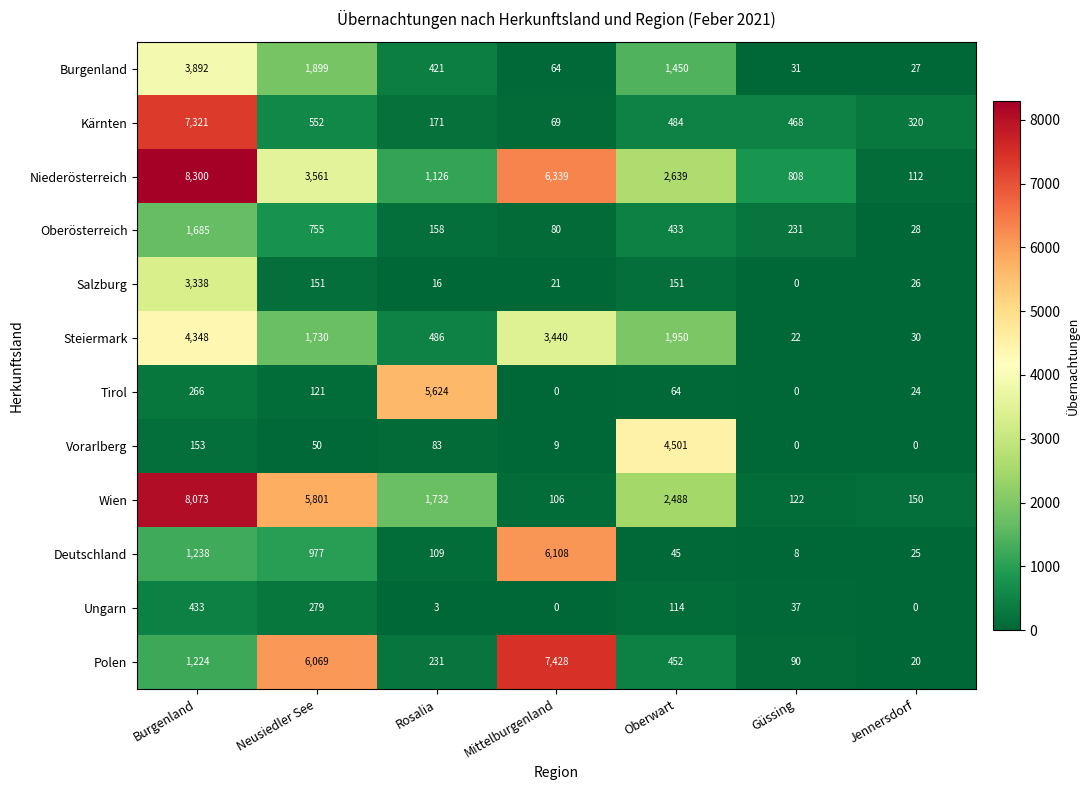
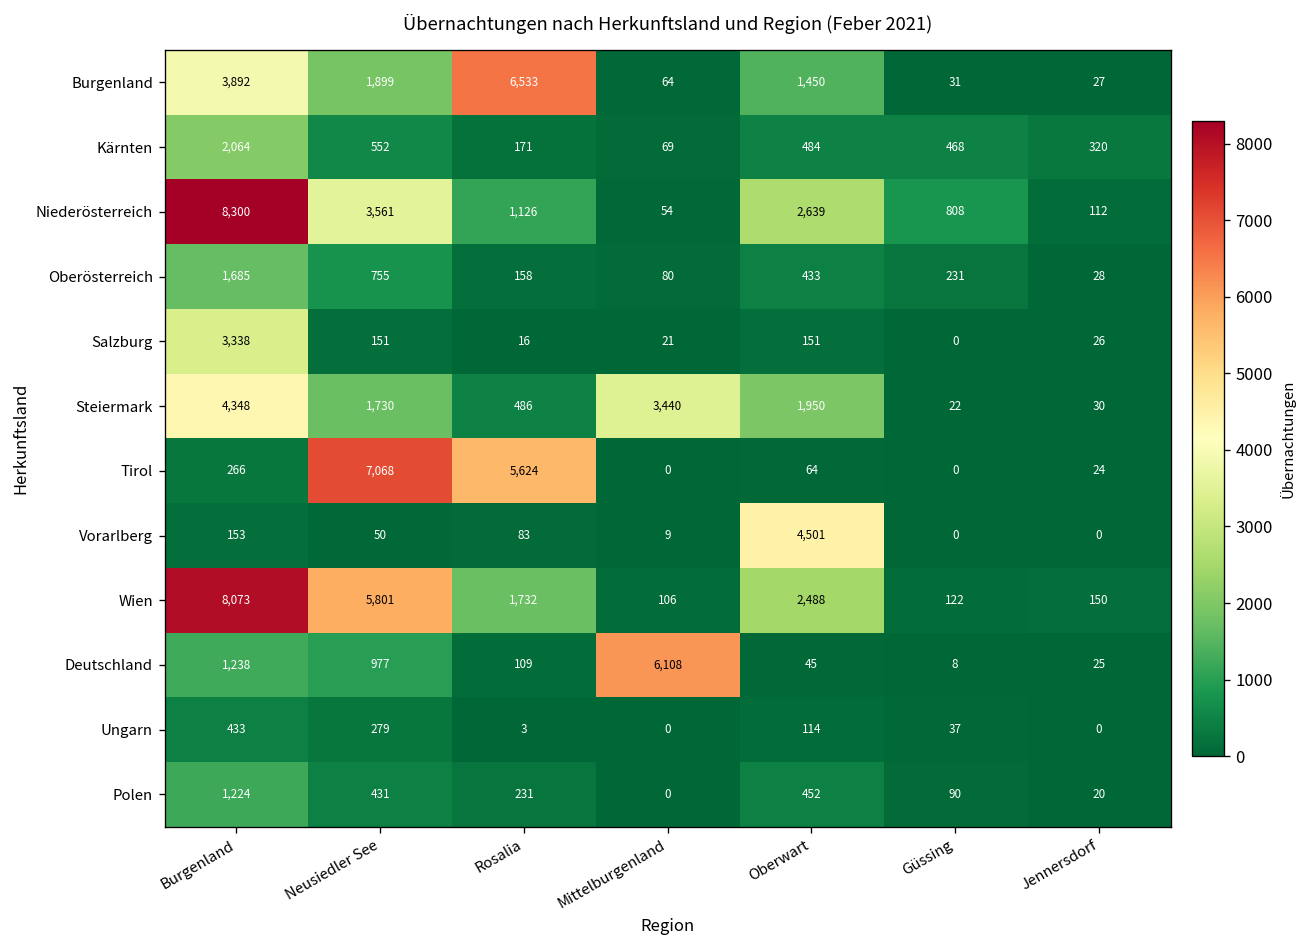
Burgenland, Rosalia: 421 -> 6,533
Kärnten, Burgenland: 7,321 -> 2,064
Niederösterreich, Mittelburgenland: 6,339 -> 54
Tirol, Neusiedler See: 121 -> 7,068
Polen, Neusiedler See: 6,069 -> 431
Polen, Mittelburgenland: 7,428 -> 0
